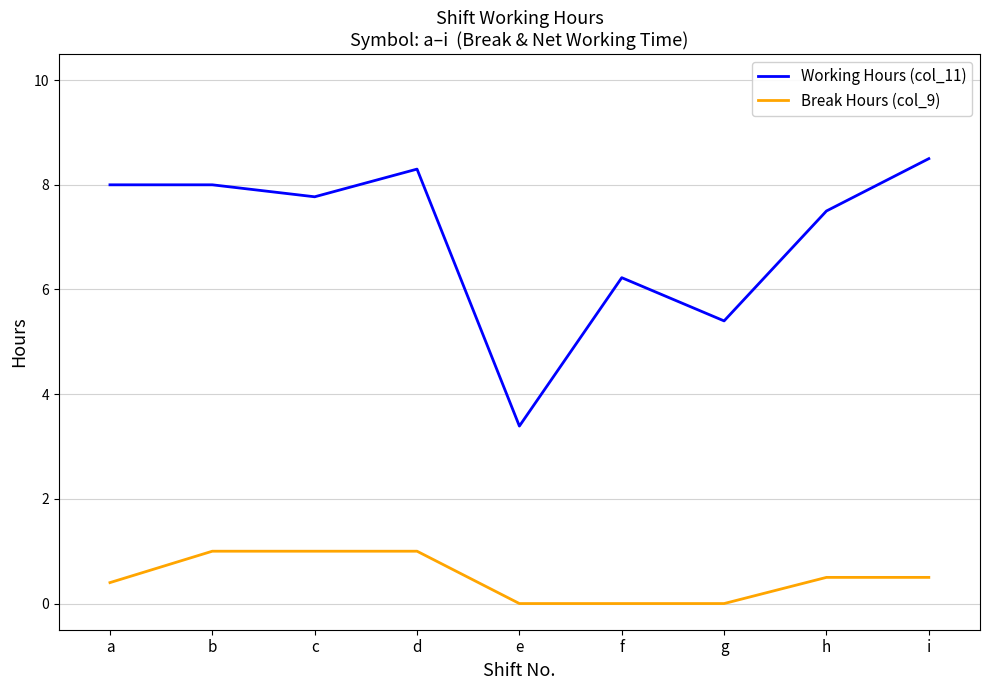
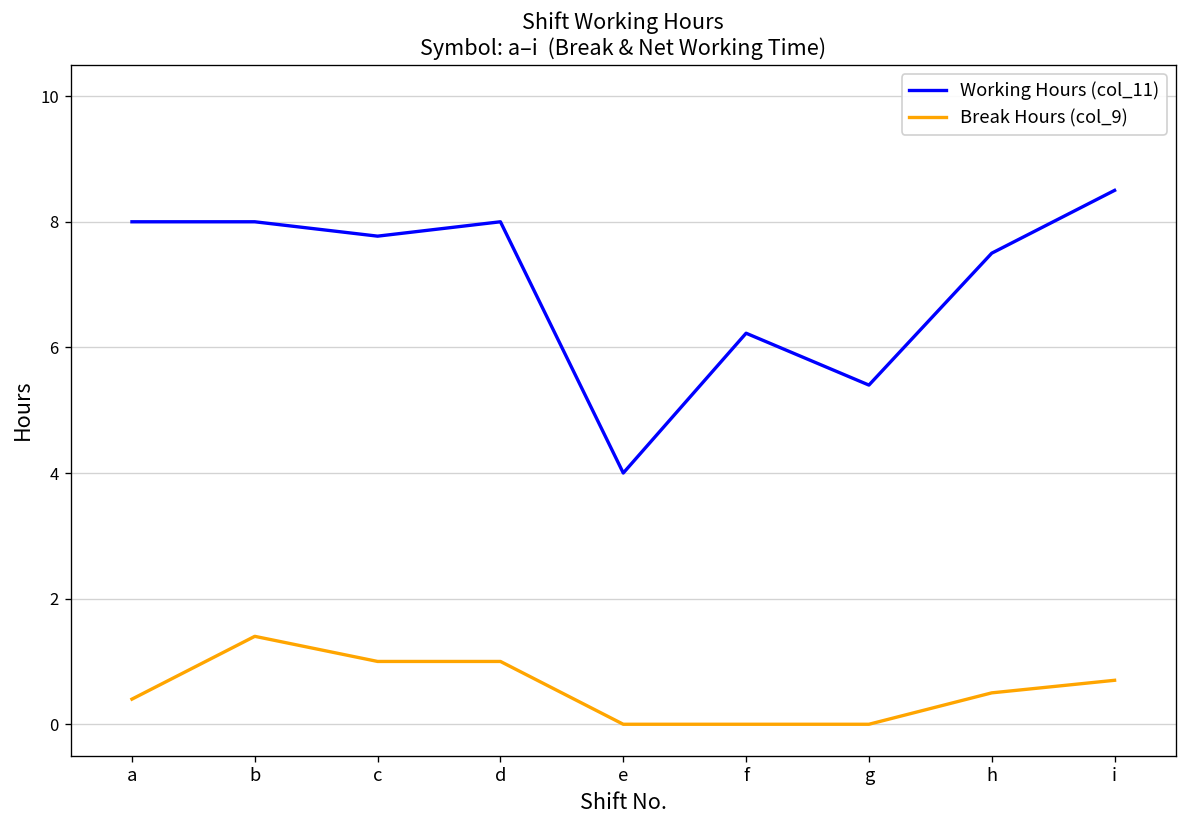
Break Hours (col_9), b: 1.0 -> 1.4
Working Hours (col_11), d: 8.3 -> 8.0
Working Hours (col_11), e: 3.4 -> 4.0
Break Hours (col_9), i: 0.5 -> 0.7
